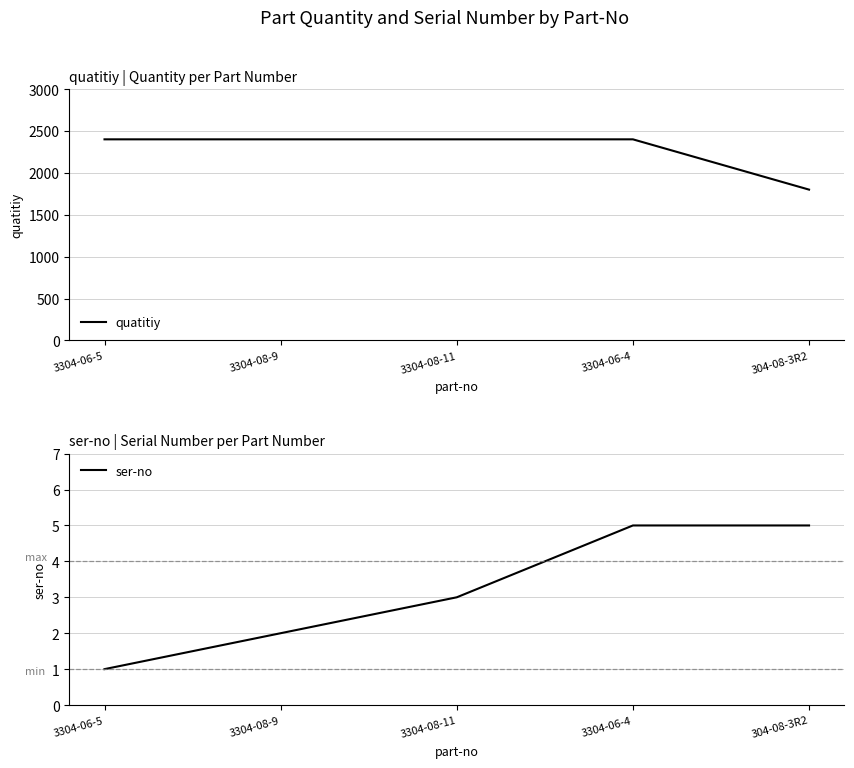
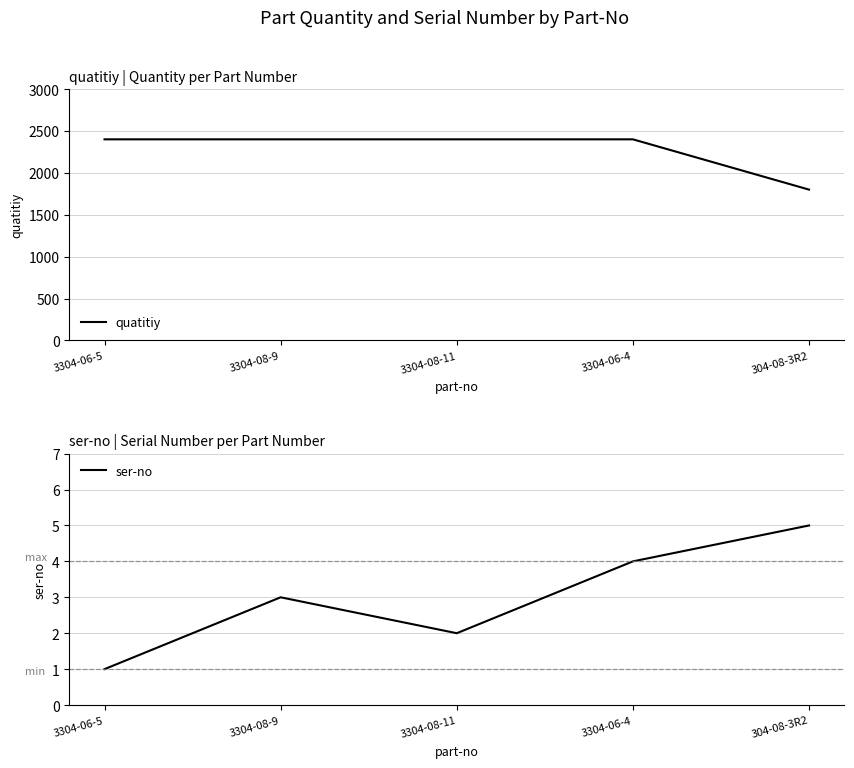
ser-no | Serial Number per Part Number, 3304-08-9: 2 -> 3
ser-no | Serial Number per Part Number, 3304-08-11: 3 -> 2
ser-no | Serial Number per Part Number, 3304-06-4: 5 -> 4
